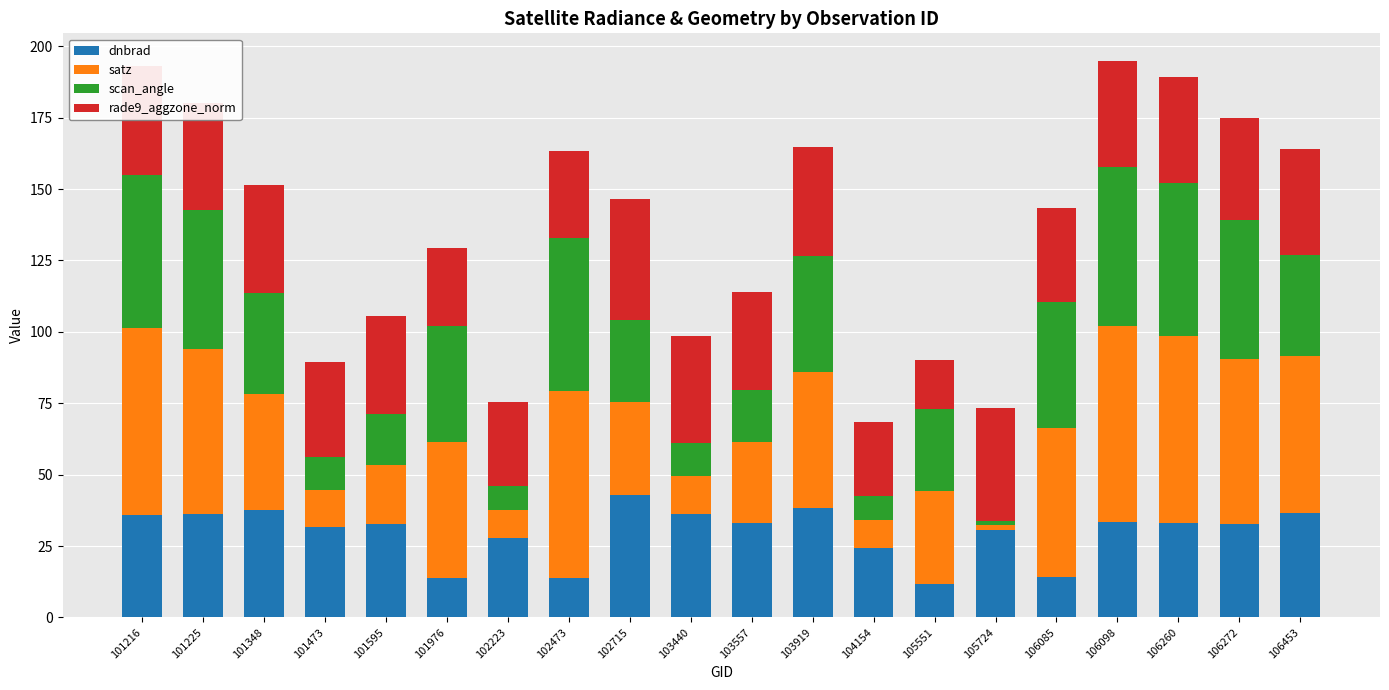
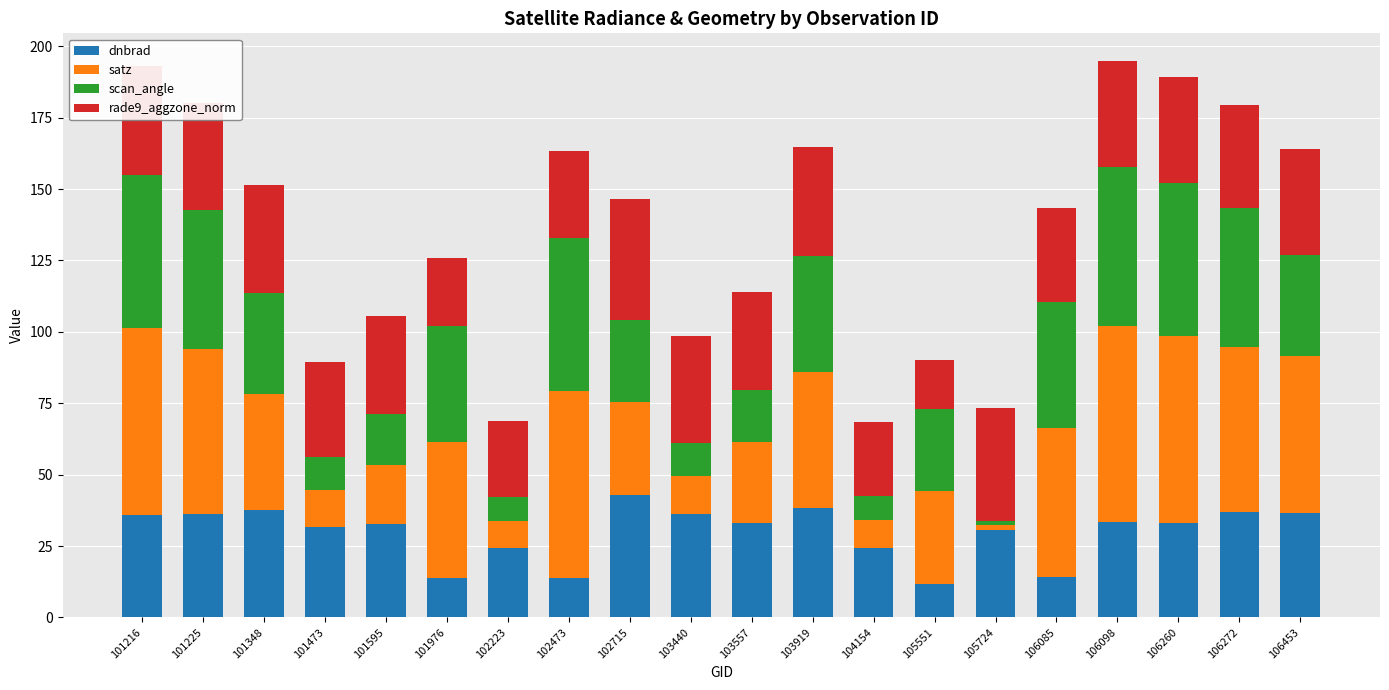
rade9_aggzone_norm, 101976: 27 -> 24
dnbrad, 102223: 28 -> 24
rade9_aggzone_norm, 102223: 29 -> 26
dnbrad, 106272: 33 -> 37
